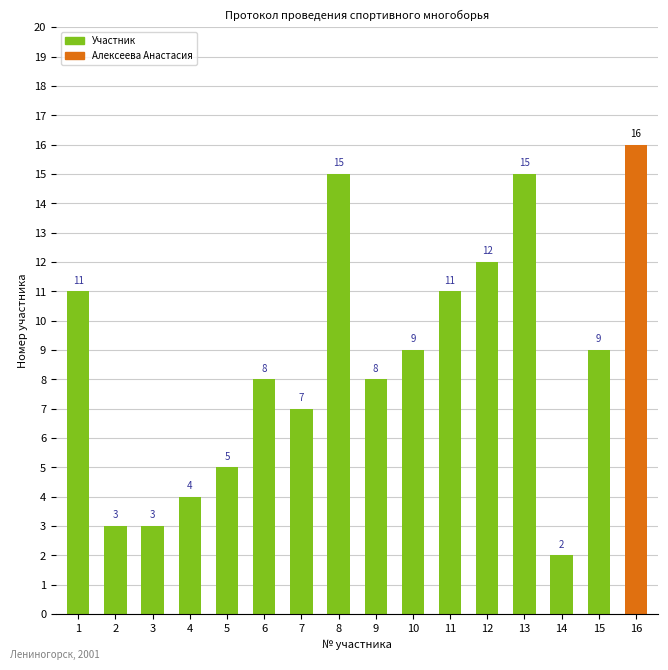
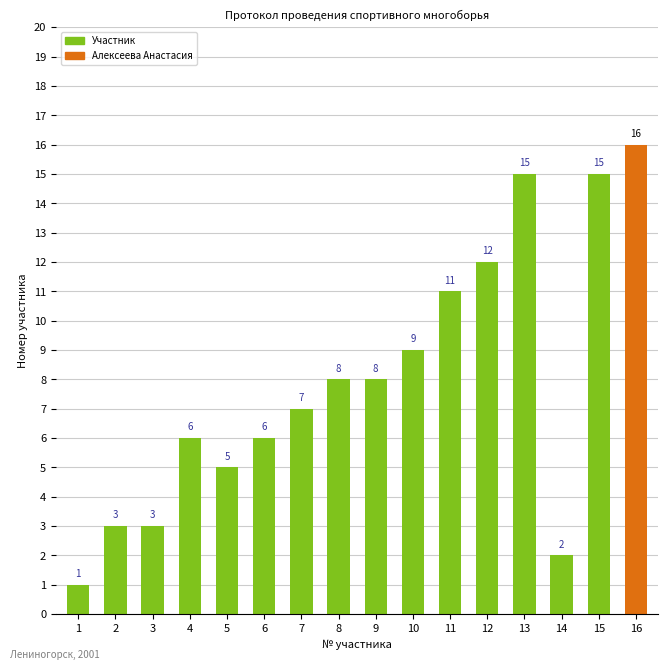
1: 11 -> 1
4: 4 -> 6
6: 8 -> 6
8: 15 -> 8
15: 9 -> 15
